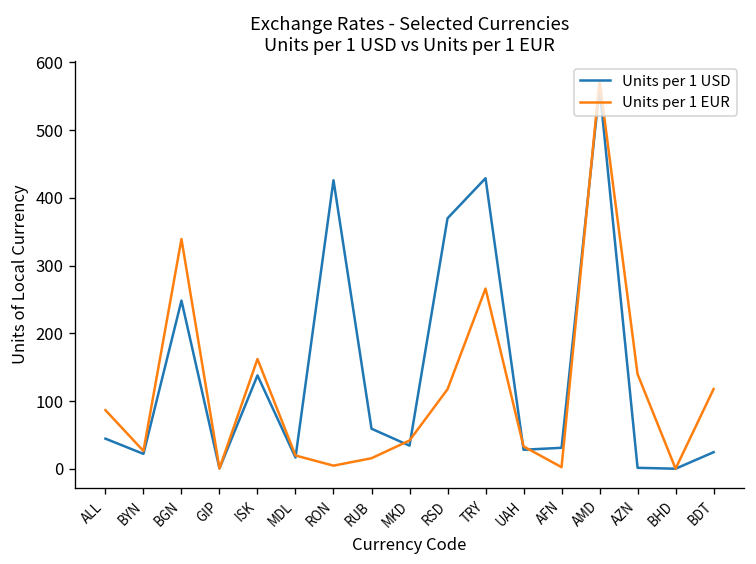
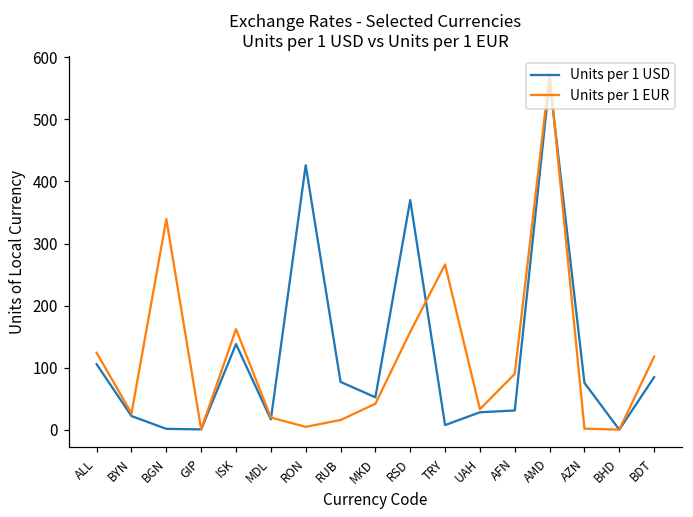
Units per 1 USD, ALL: 40 -> 110
Units per 1 EUR, ALL: 90 -> 120
Units per 1 USD, BGN: 250 -> 0
Units per 1 USD, RUB: 60 -> 80
Units per 1 USD, MKD: 30 -> 50
Units per 1 EUR, RSD: 120 -> 160
Units per 1 USD, TRY: 430 -> 10
Units per 1 EUR, AFN: 0 -> 90
Units per 1 USD, AZN: 0 -> 80
Units per 1 EUR, AZN: 140 -> 0
Units per 1 USD, BDT: 20 -> 80
